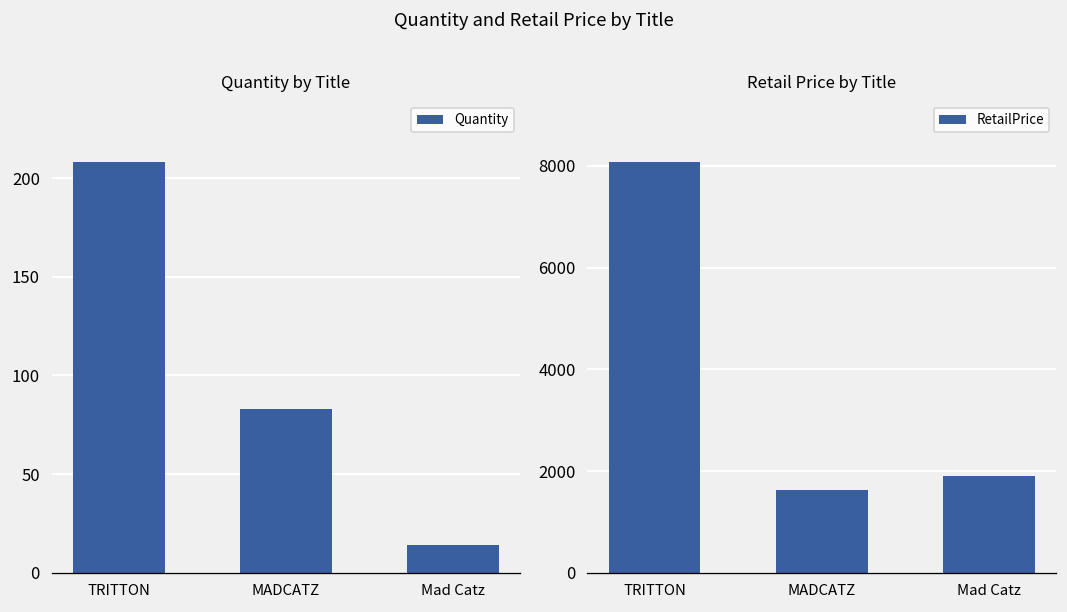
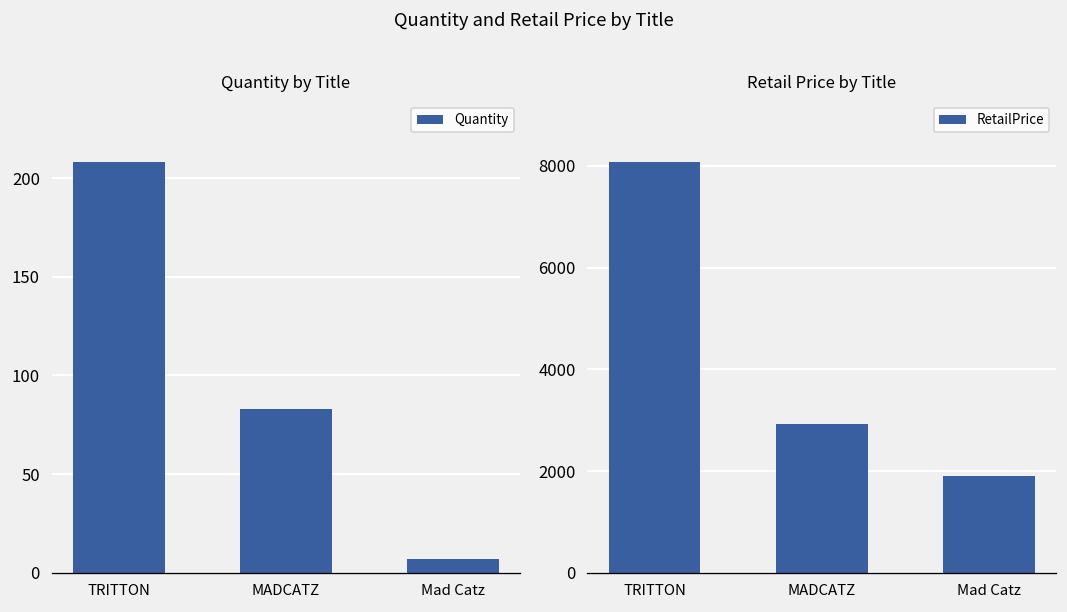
Quantity by Title, Mad Catz: 14 -> 7
Retail Price by Title, MADCATZ: 1600 -> 2900
